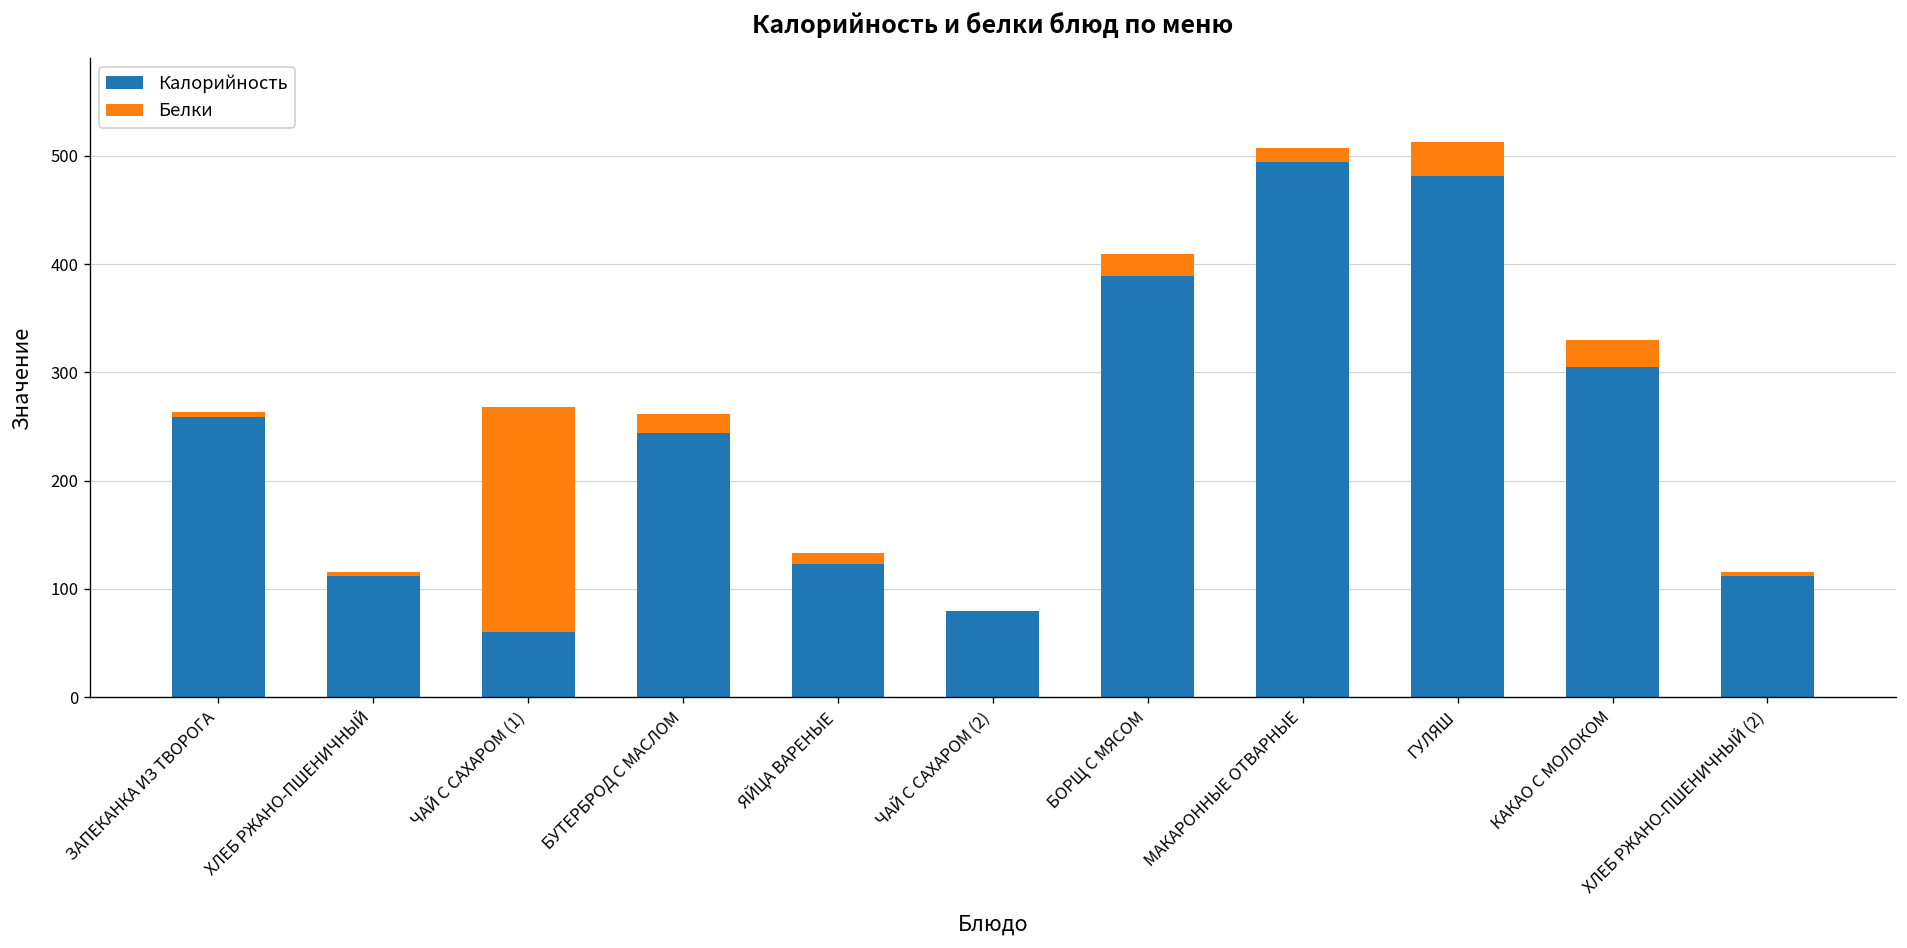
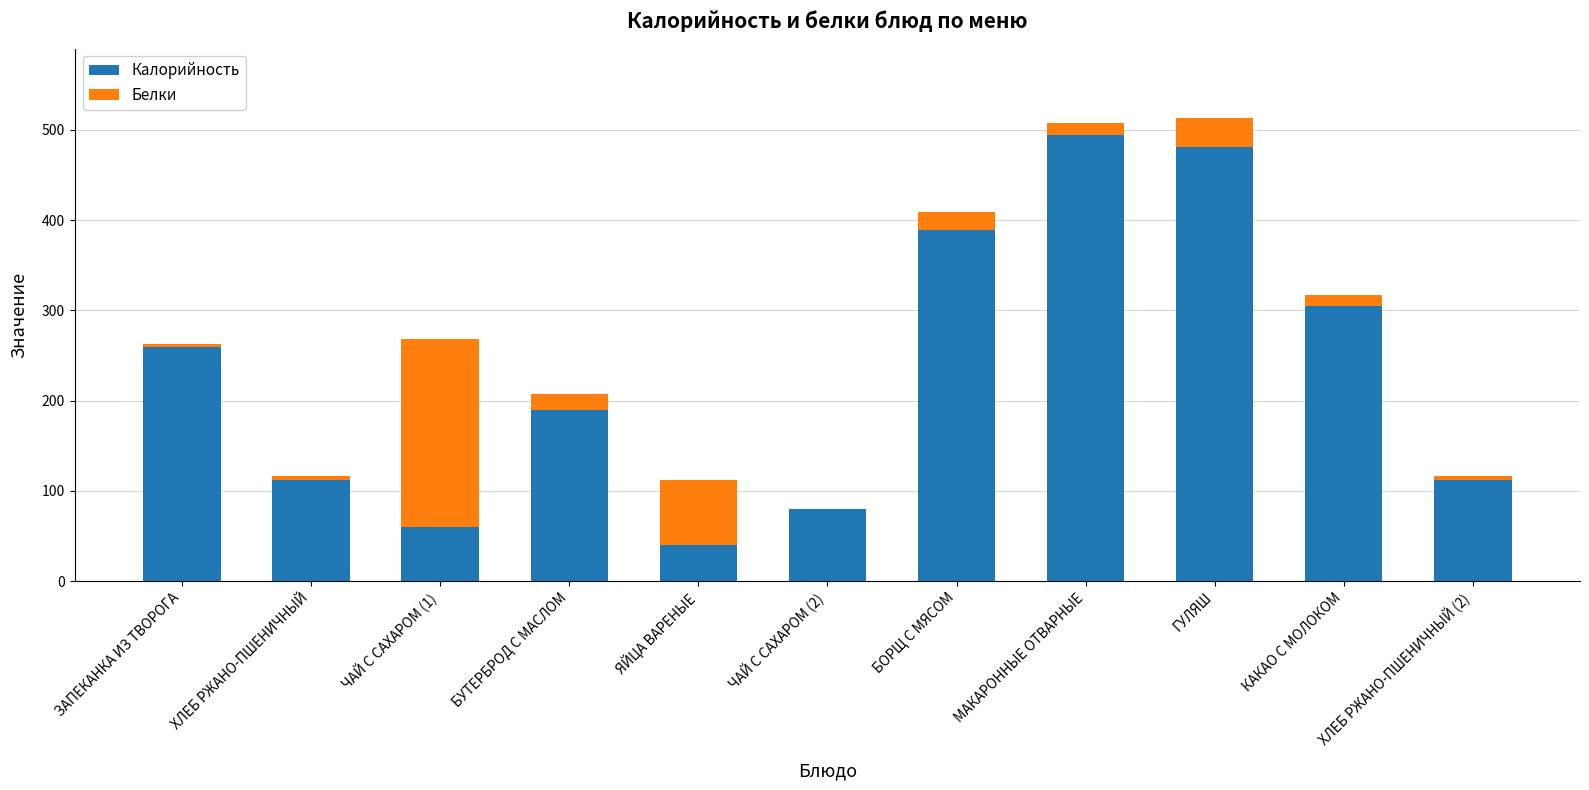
Калорийность, БУТЕРБРОД С МАСЛОМ: 240 -> 190
Калорийность, ЯЙЦА ВАРЕНЫЕ: 120 -> 40
Белки, ЯЙЦА ВАРЕНЫЕ: 10 -> 70
Белки, КАКАО С МОЛОКОМ: 30 -> 10
